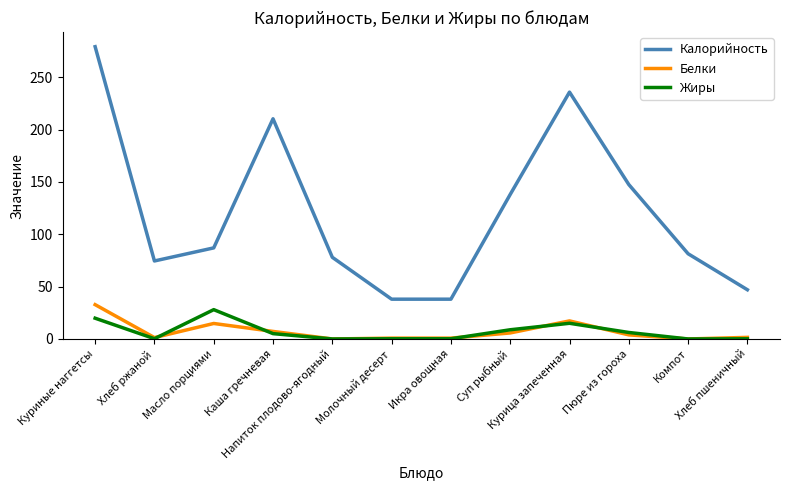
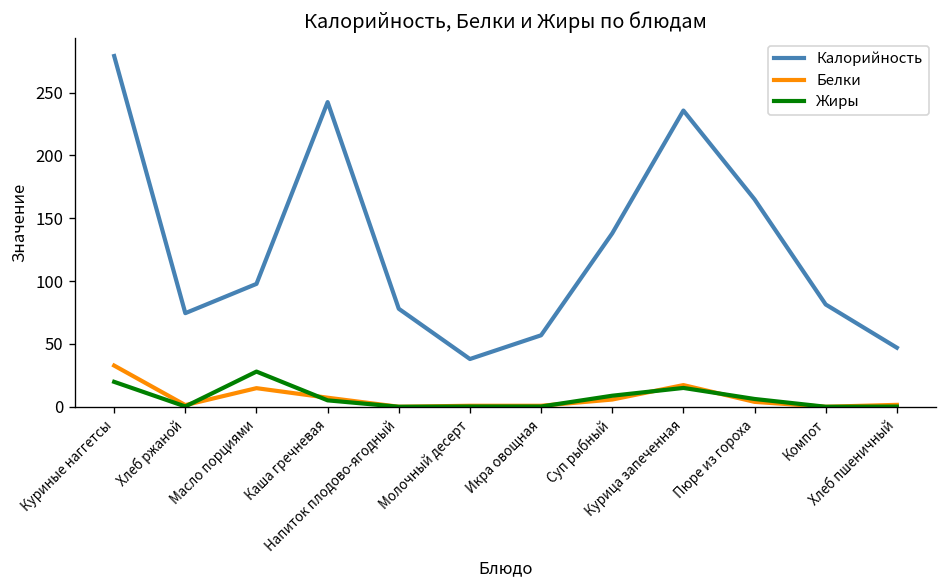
Калорийность, Масло порциями: 87 -> 98
Калорийность, Каша гречневая: 210 -> 243
Калорийность, Икра овощная: 38 -> 57
Калорийность, Пюре из гороха: 148 -> 165
